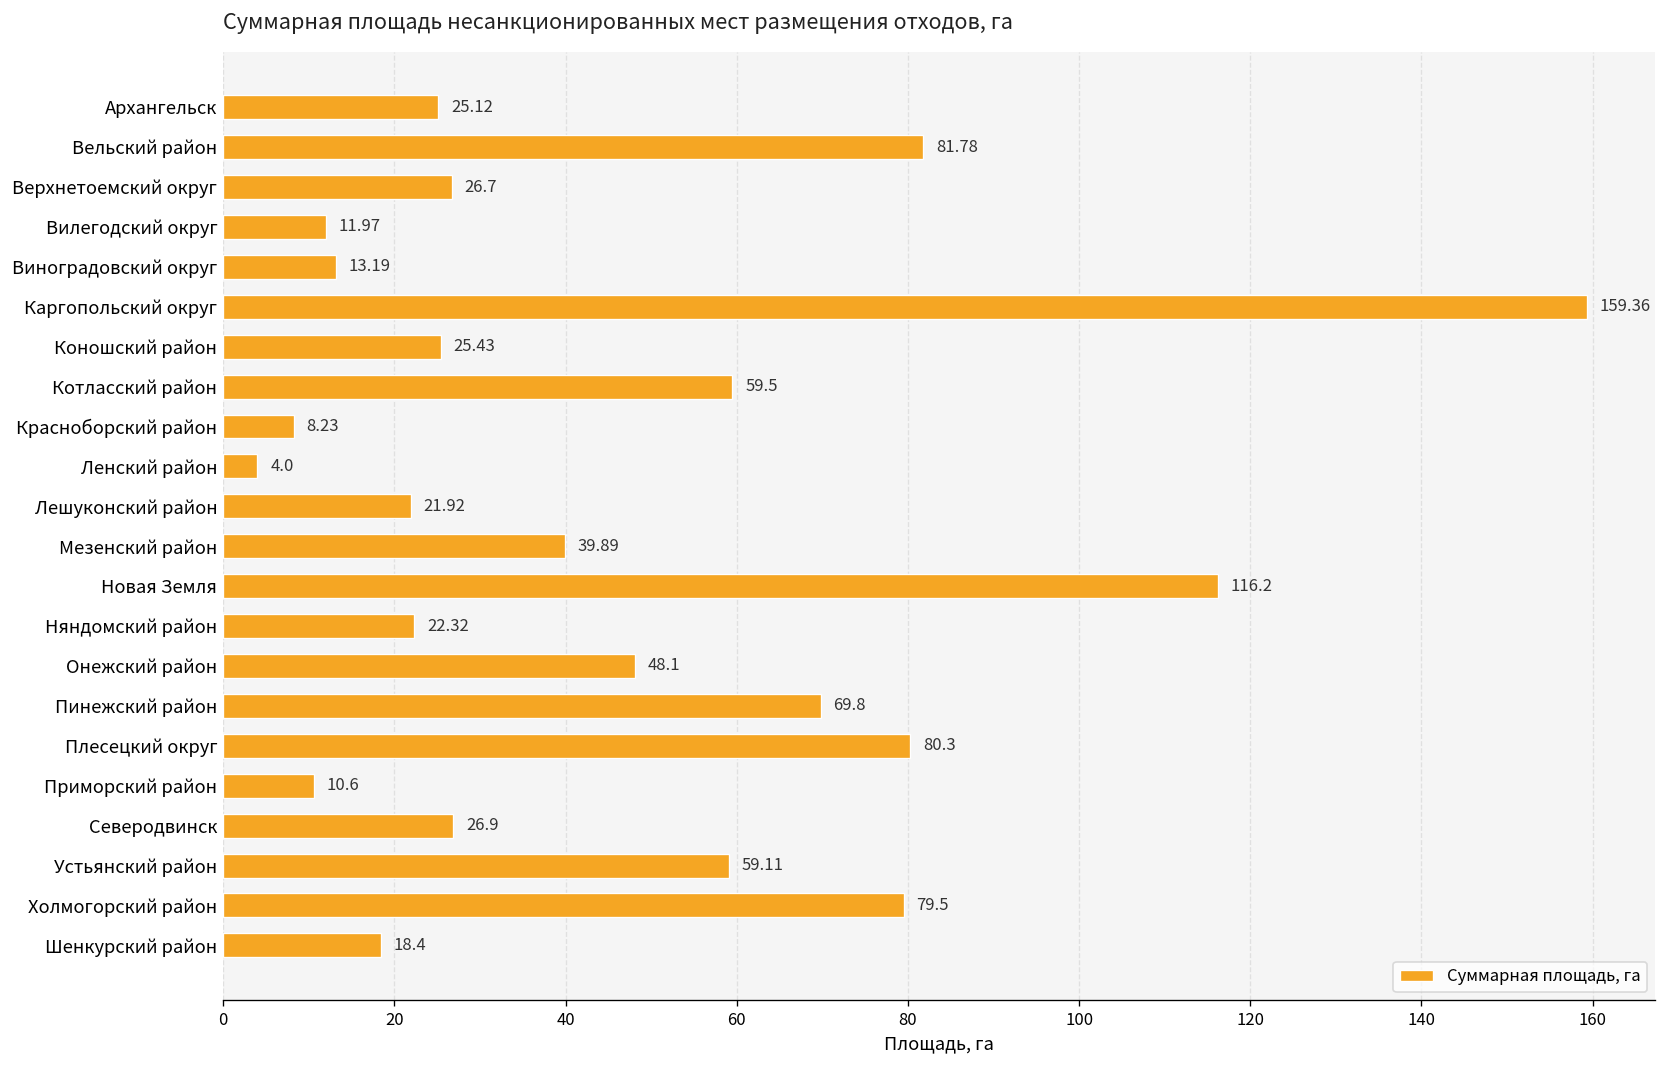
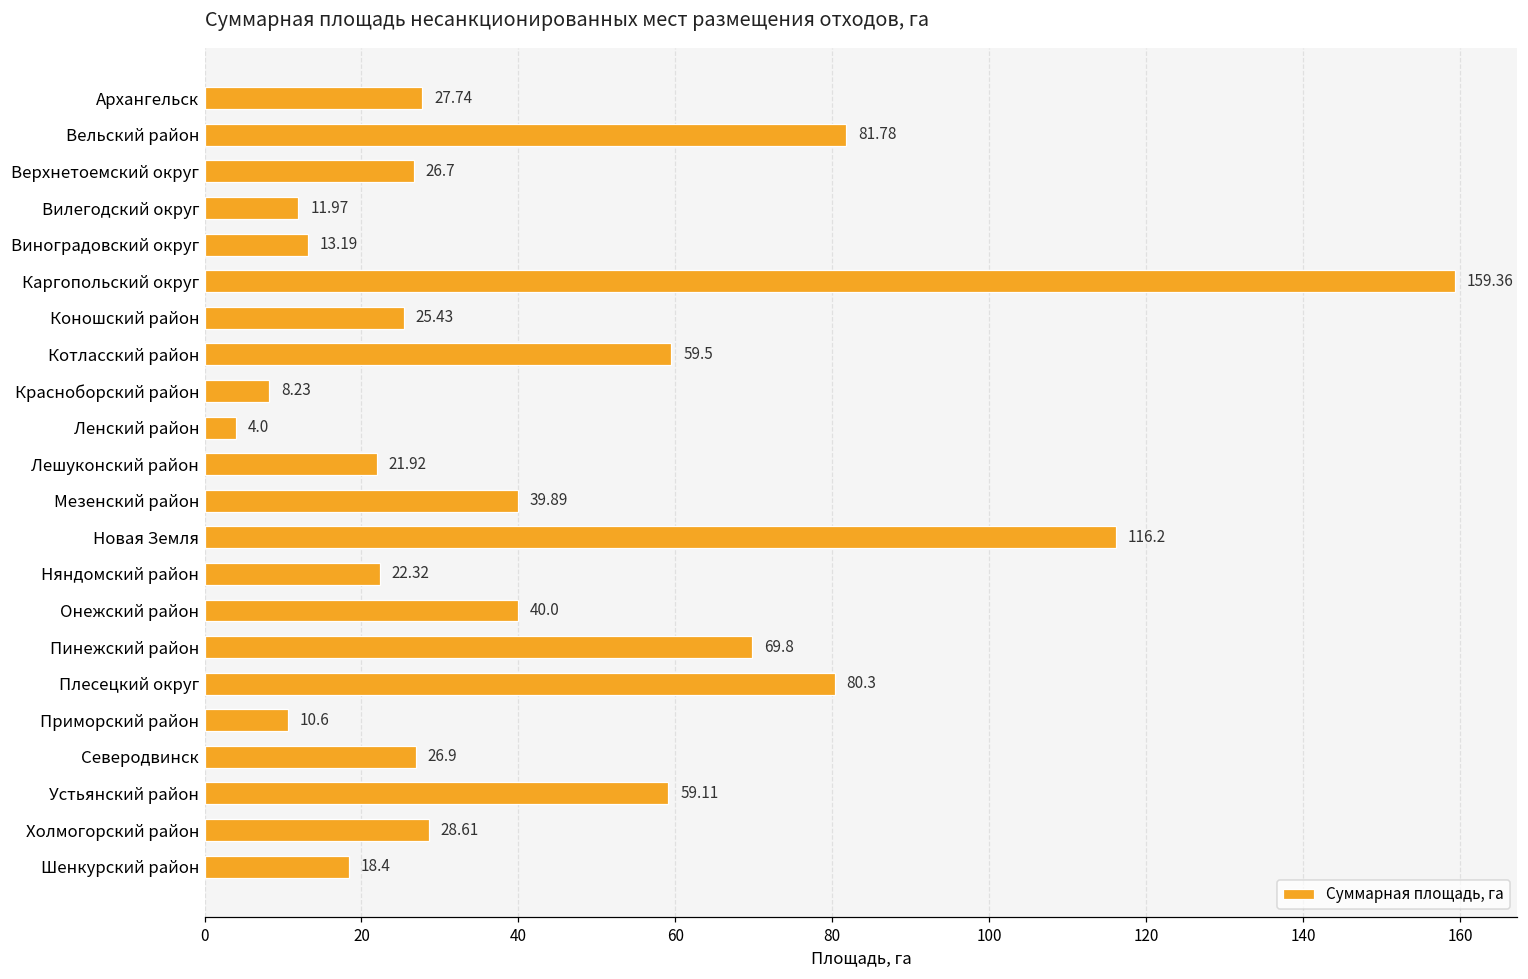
Архангельск: 25.12 -> 27.74
Онежский район: 48.1 -> 40.0
Холмогорский район: 79.5 -> 28.61
